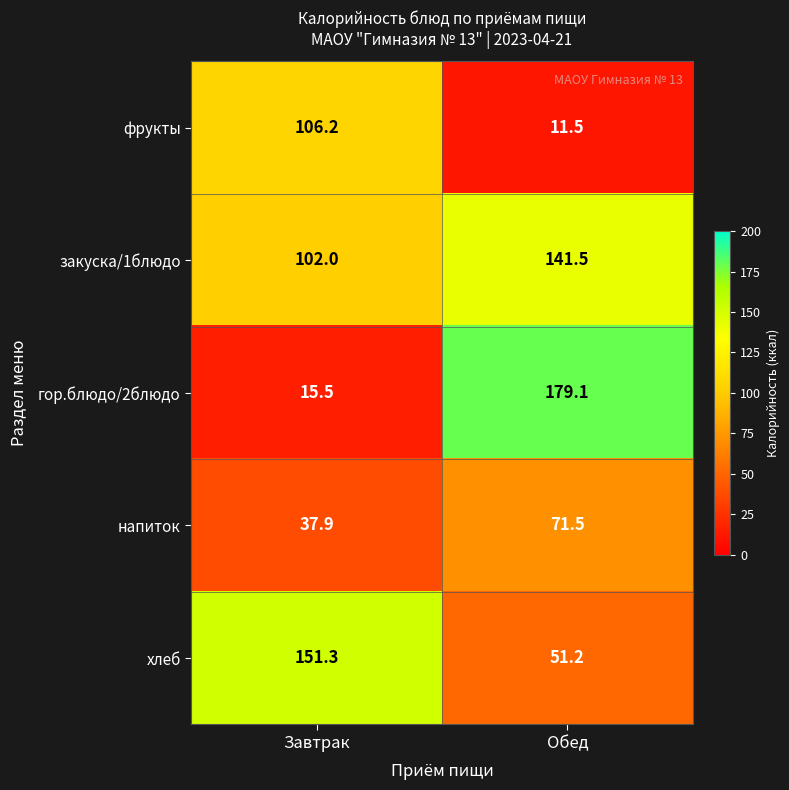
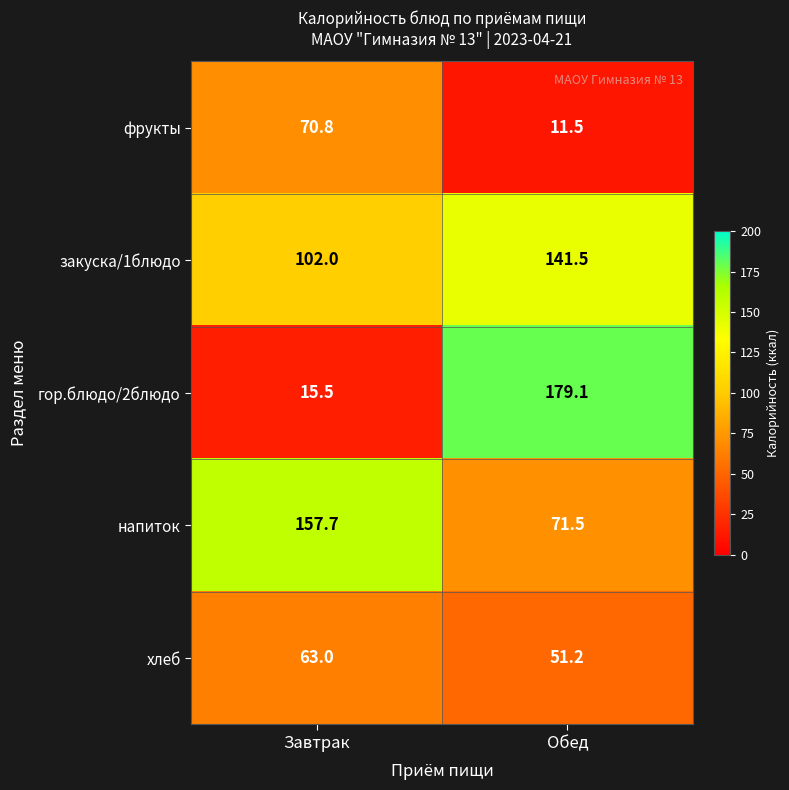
фрукты, Завтрак: 106.2 -> 70.8
напиток, Завтрак: 37.9 -> 157.7
хлеб, Завтрак: 151.3 -> 63.0
